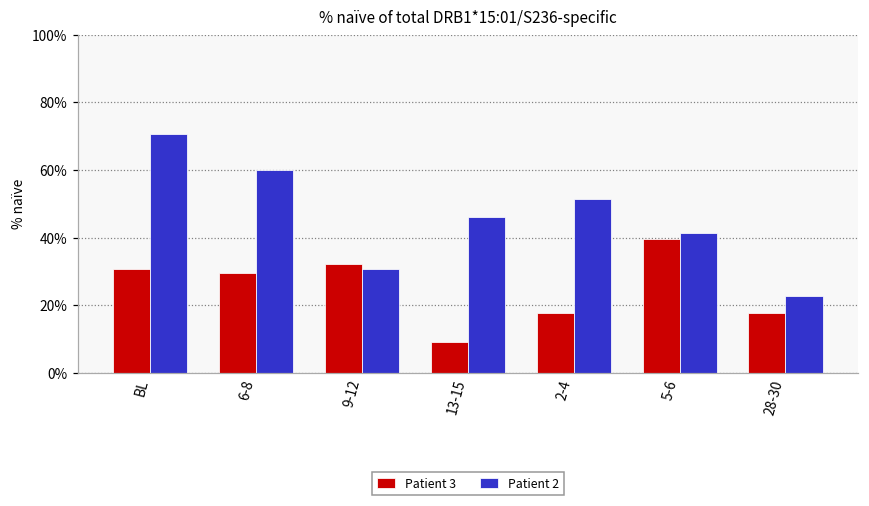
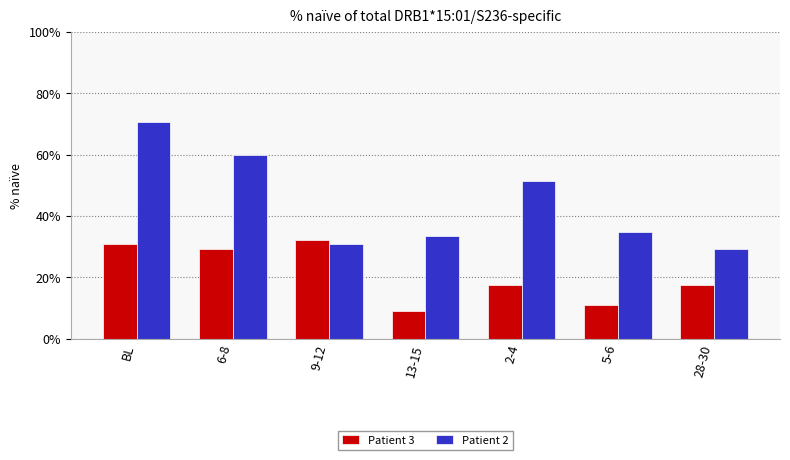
Patient 2, 13-15: 46% -> 33%
Patient 3, 5-6: 40% -> 11%
Patient 2, 5-6: 41% -> 35%
Patient 2, 28-30: 23% -> 29%
